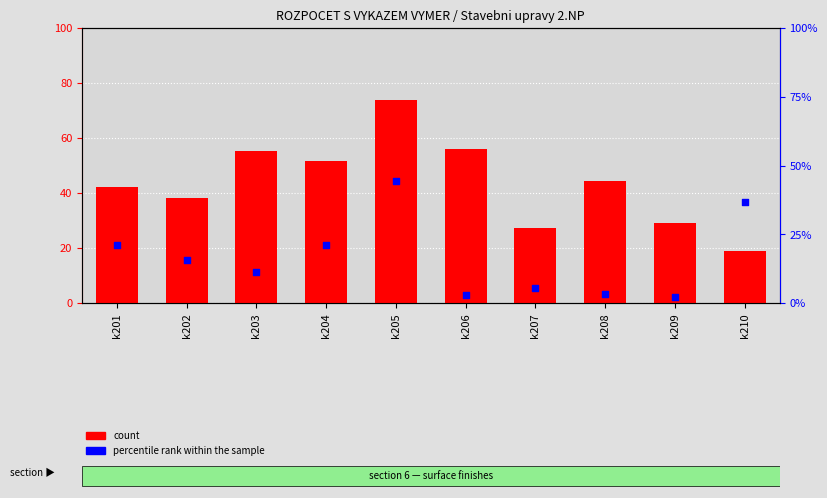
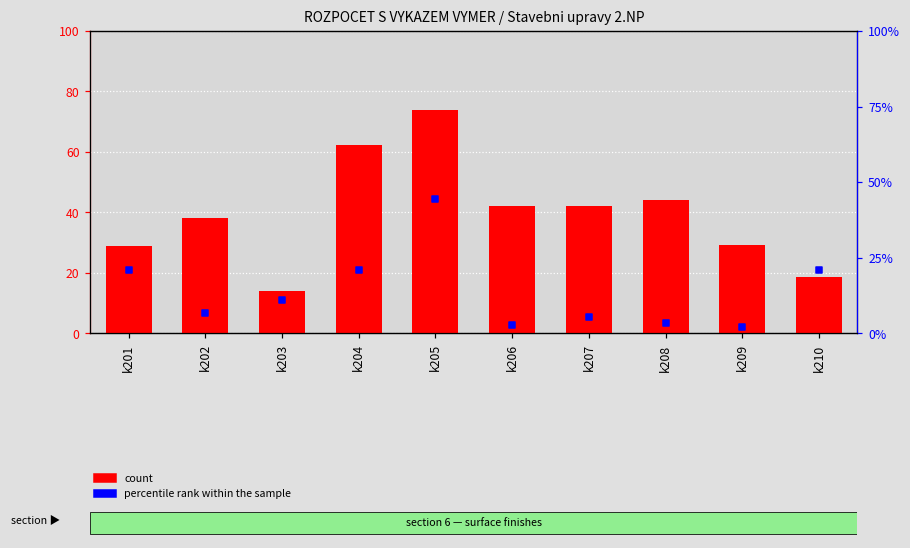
count, k201: 42 -> 29
count, k203: 55 -> 14
count, k204: 52 -> 62
count, k206: 56 -> 42
count, k207: 27 -> 42
percentile rank within the sample, k202: 16% -> 7%
percentile rank within the sample, k210: 37% -> 21%
